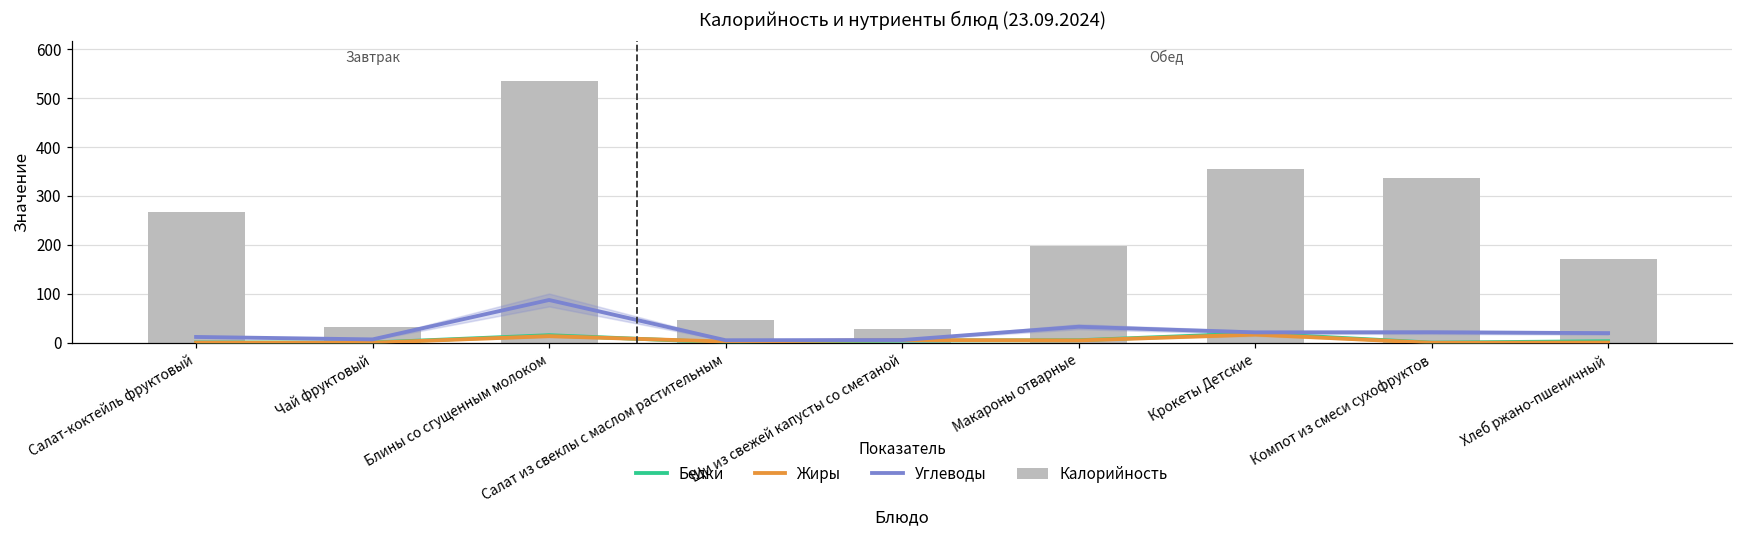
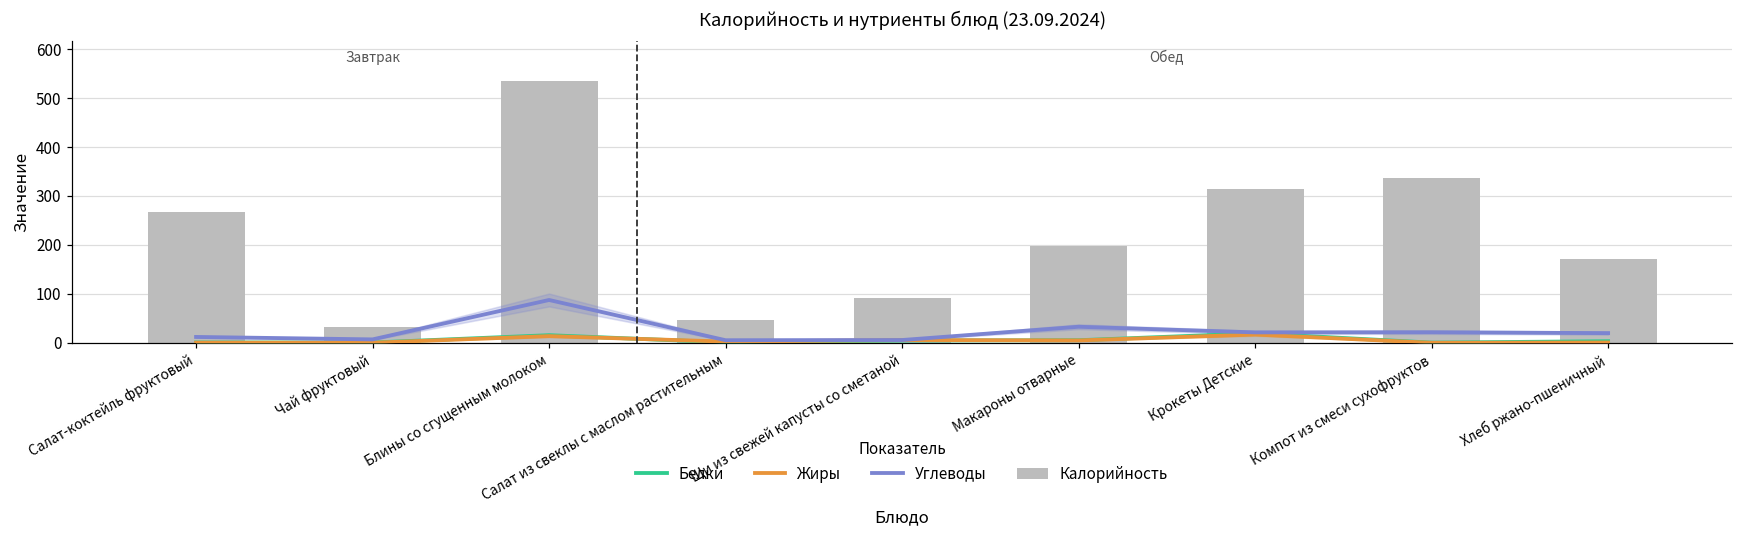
Калорийность, Щи из свежей капусты со сметаной: 30 -> 90
Калорийность, Крокеты Детские: 350 -> 320
